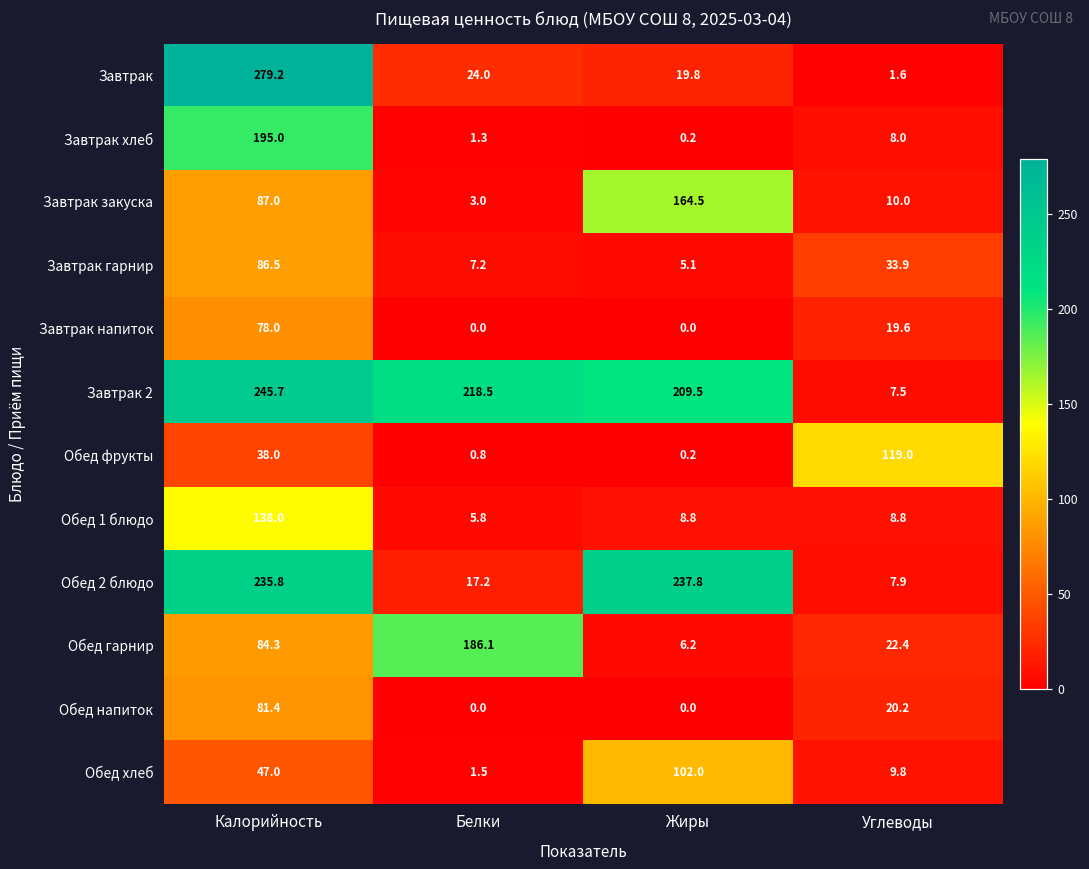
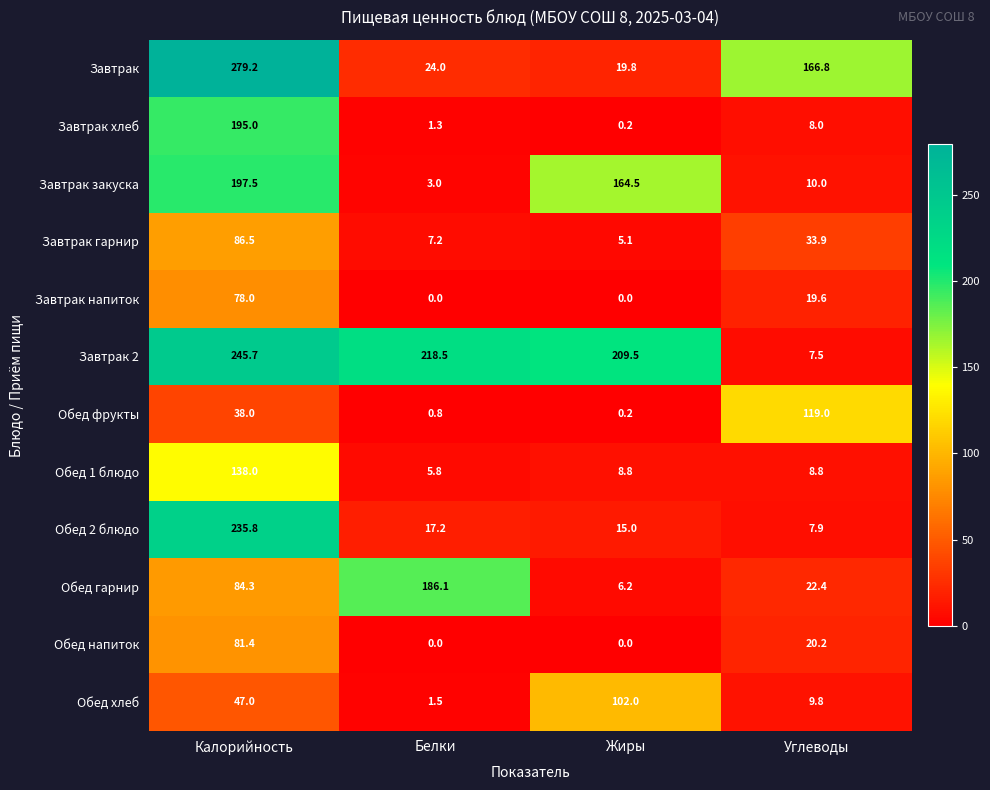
Завтрак, Углеводы: 1.6 -> 166.8
Завтрак закуска, Калорийность: 87.0 -> 197.5
Обед 2 блюдо, Жиры: 237.8 -> 15.0
